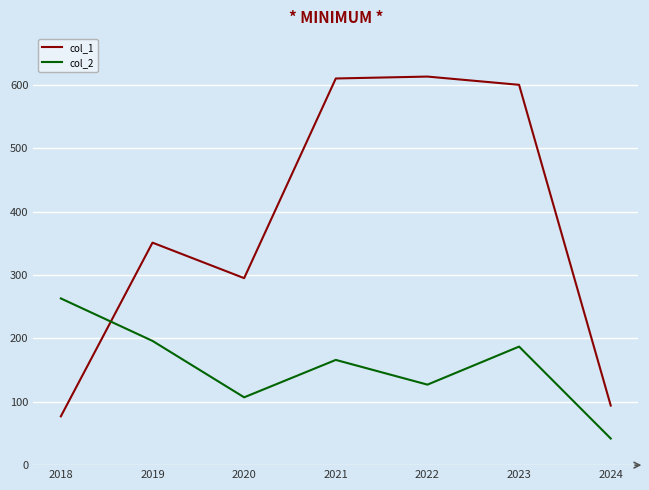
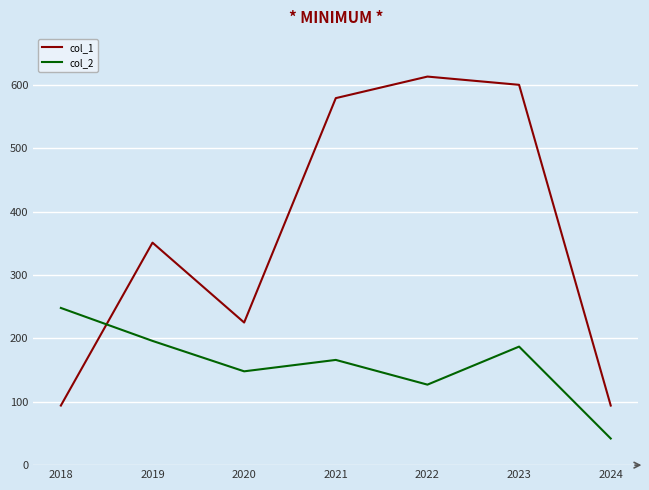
col_1, 2018: 80 -> 90
col_2, 2018: 260 -> 250
col_1, 2020: 300 -> 230
col_2, 2020: 110 -> 150
col_1, 2021: 610 -> 580
